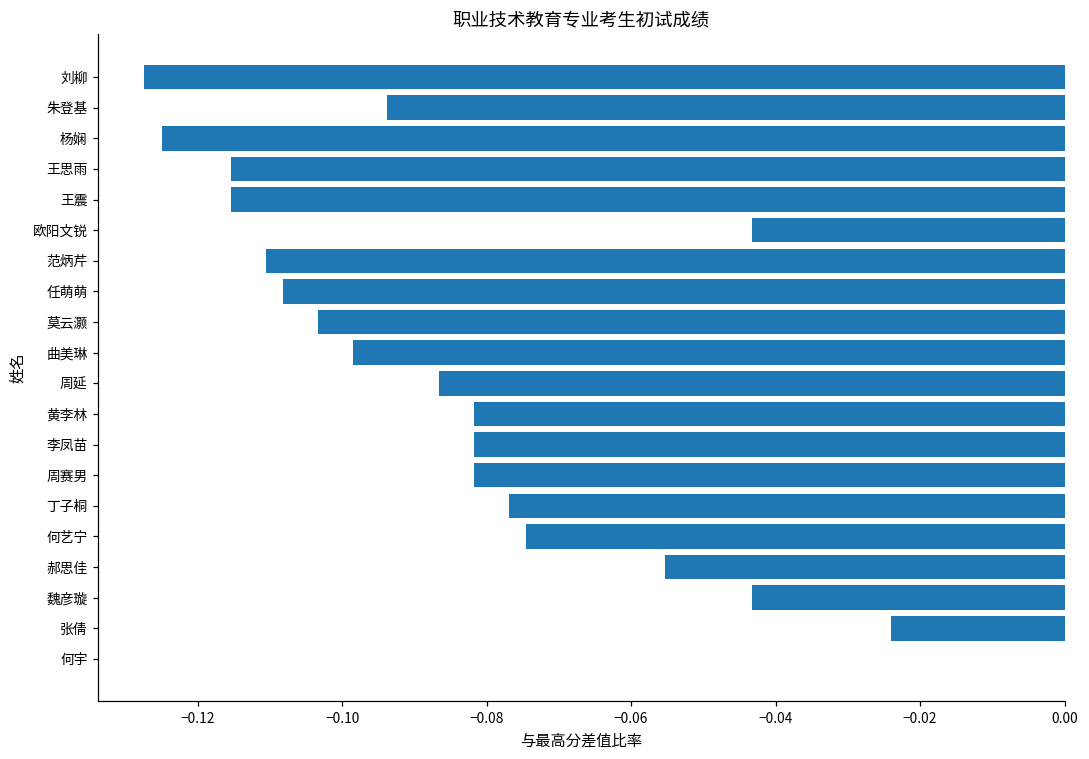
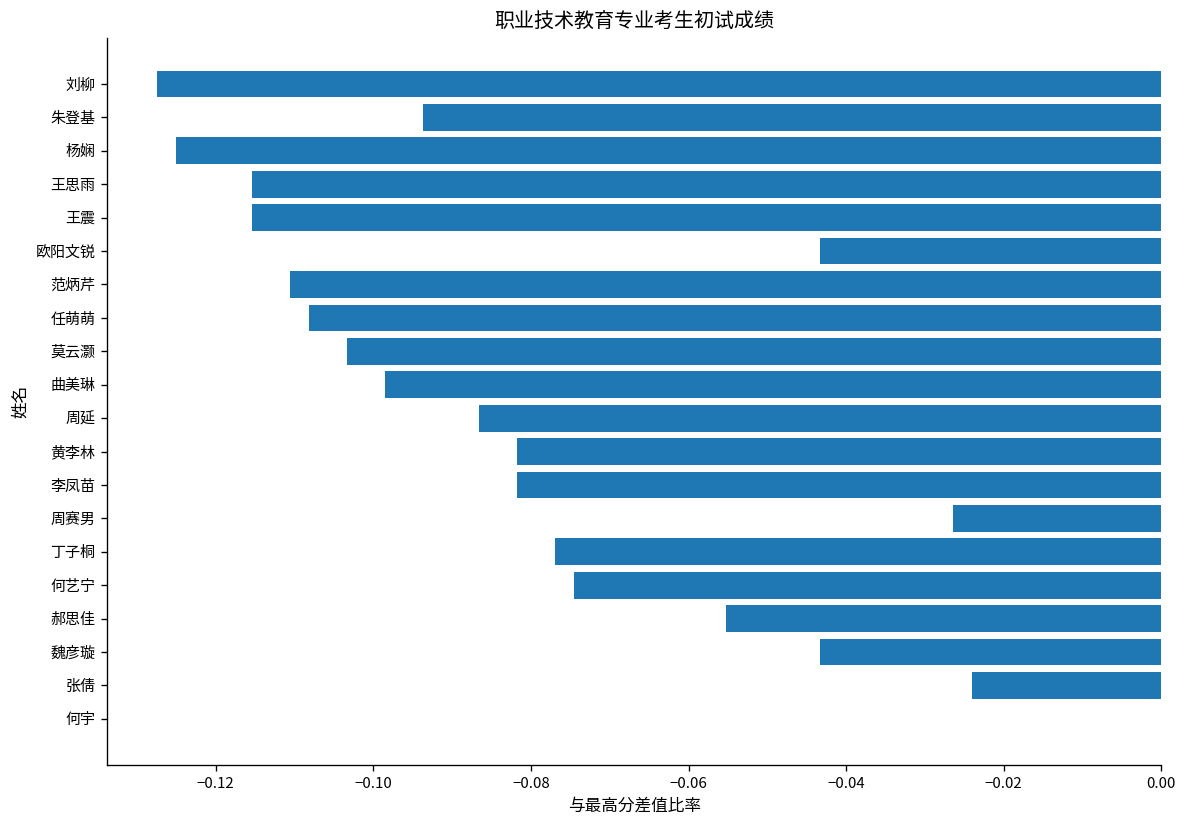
周赛男: -0.082 -> -0.026
